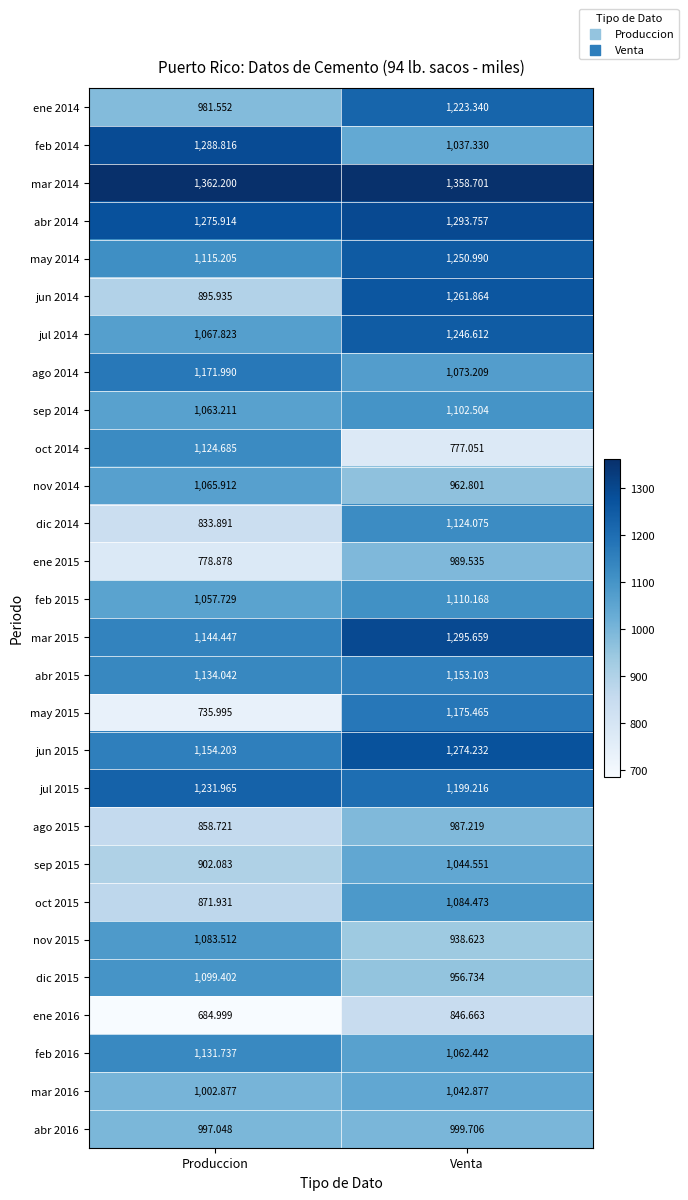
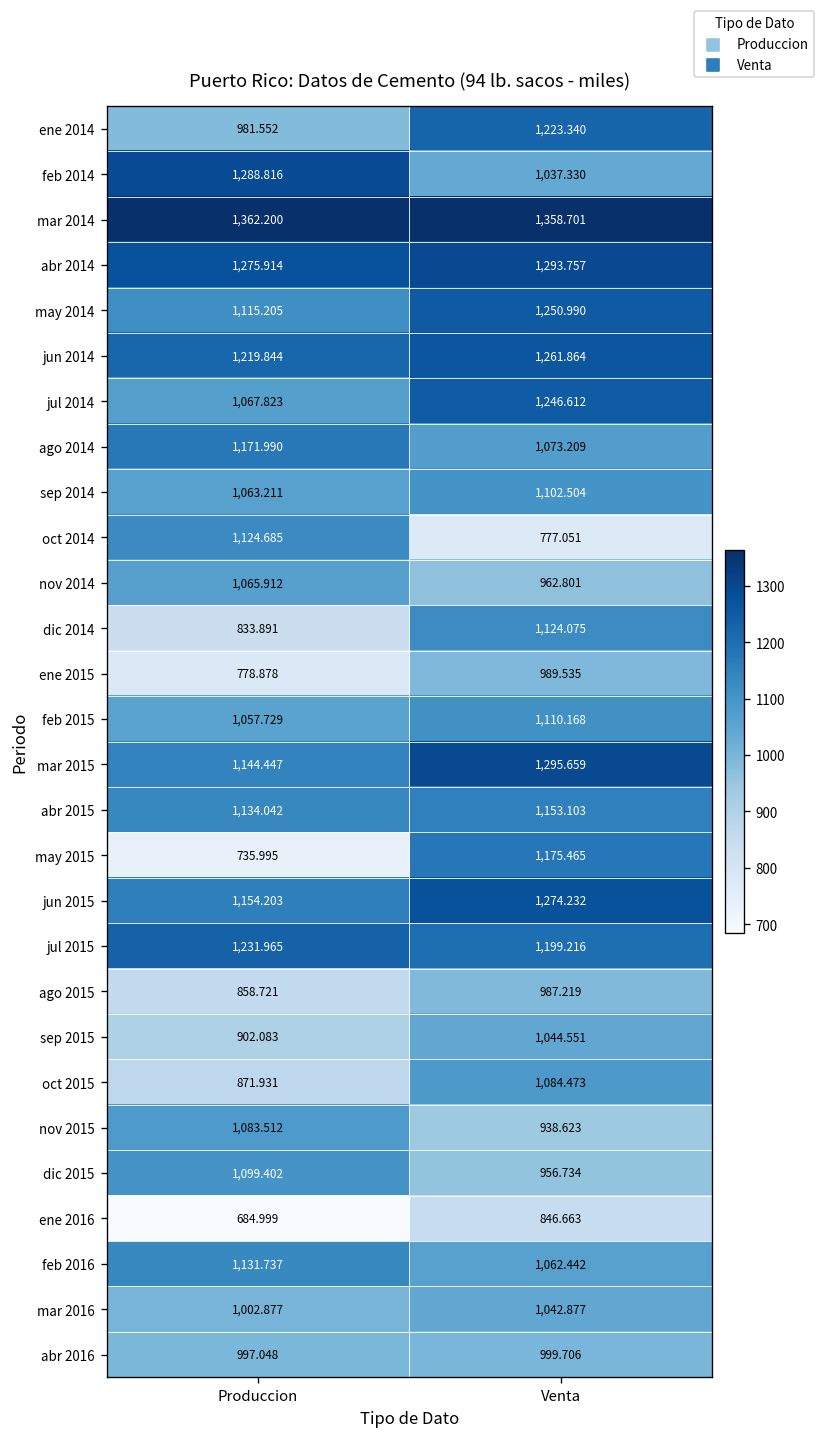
jun 2014, Produccion: 895.935 -> 1,219.844
